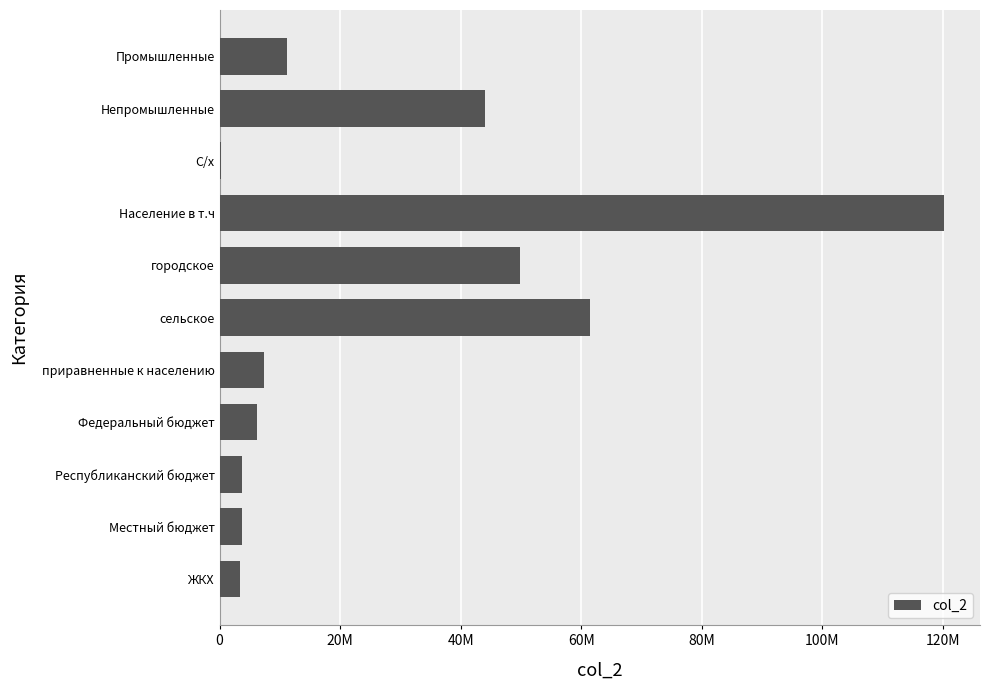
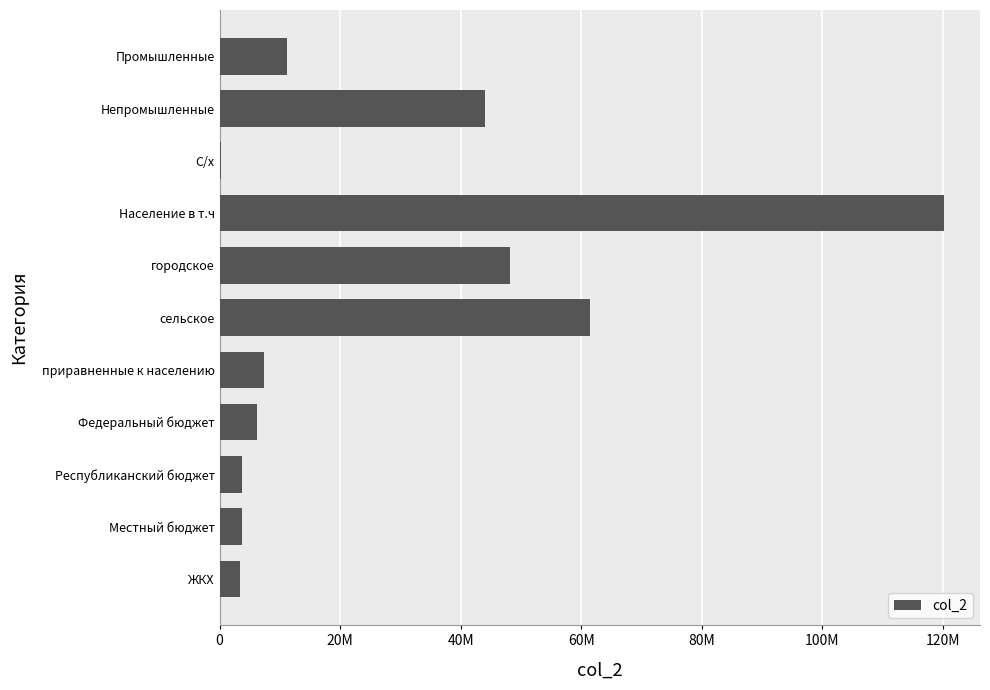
городское: 50000000 -> 48000000
